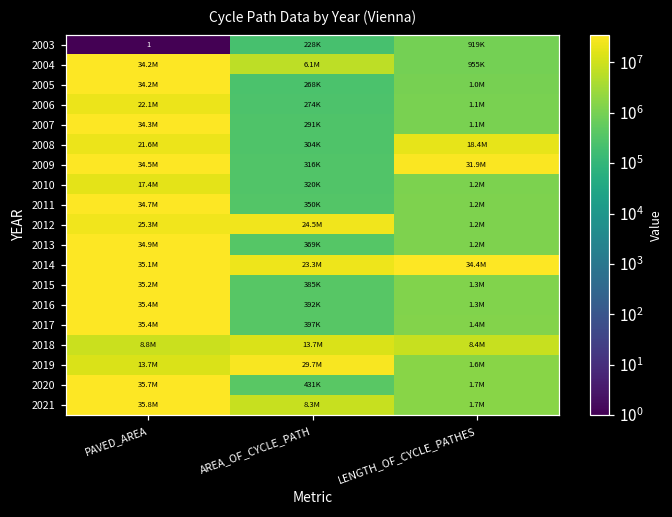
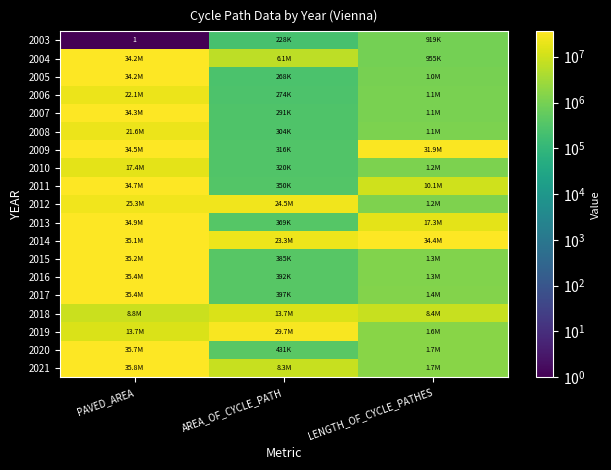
2008, LENGTH_OF_CYCLE_PATHES: 18.4M -> 1.1M
2011, LENGTH_OF_CYCLE_PATHES: 1.2M -> 10.1M
2013, LENGTH_OF_CYCLE_PATHES: 1.2M -> 17.3M
